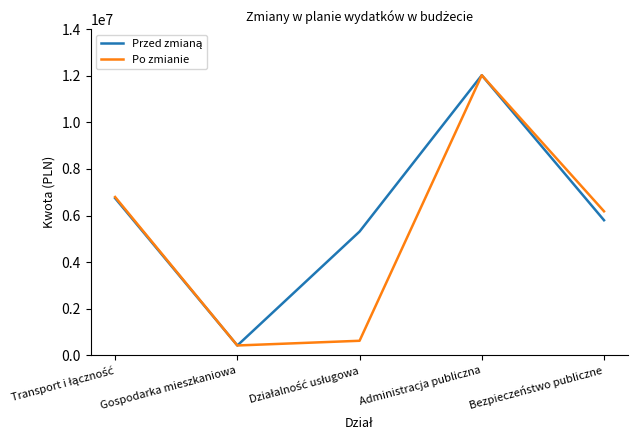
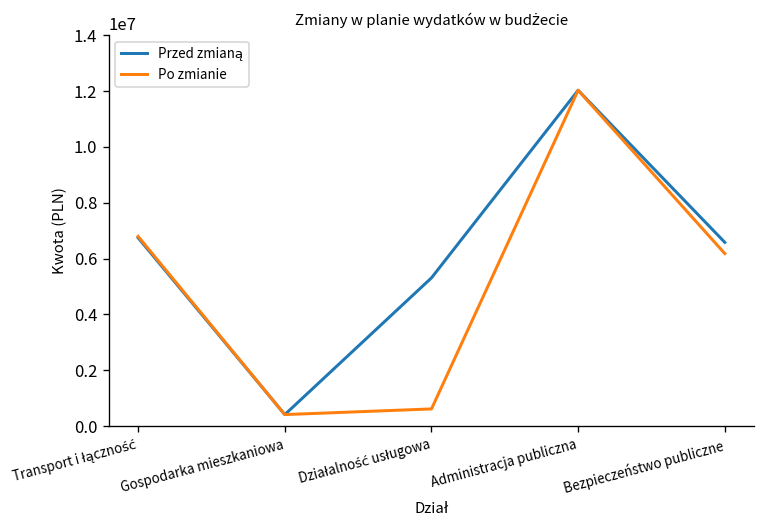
Przed zmianą, Bezpieczeństwo publiczne: 5800000 -> 6600000
